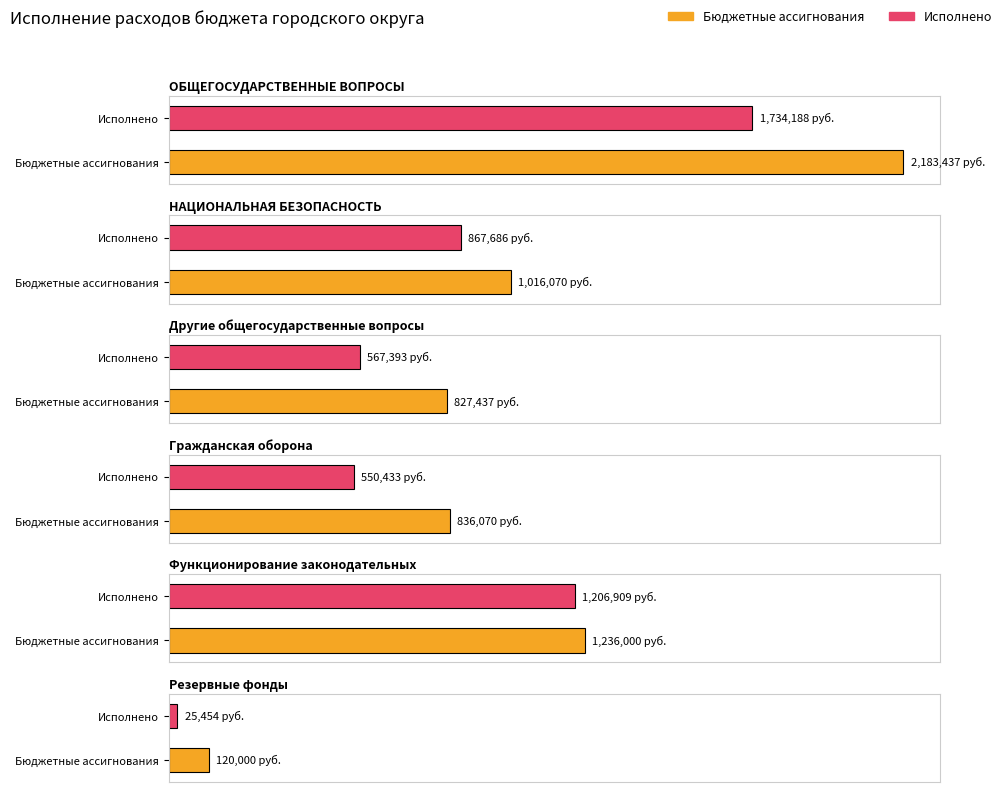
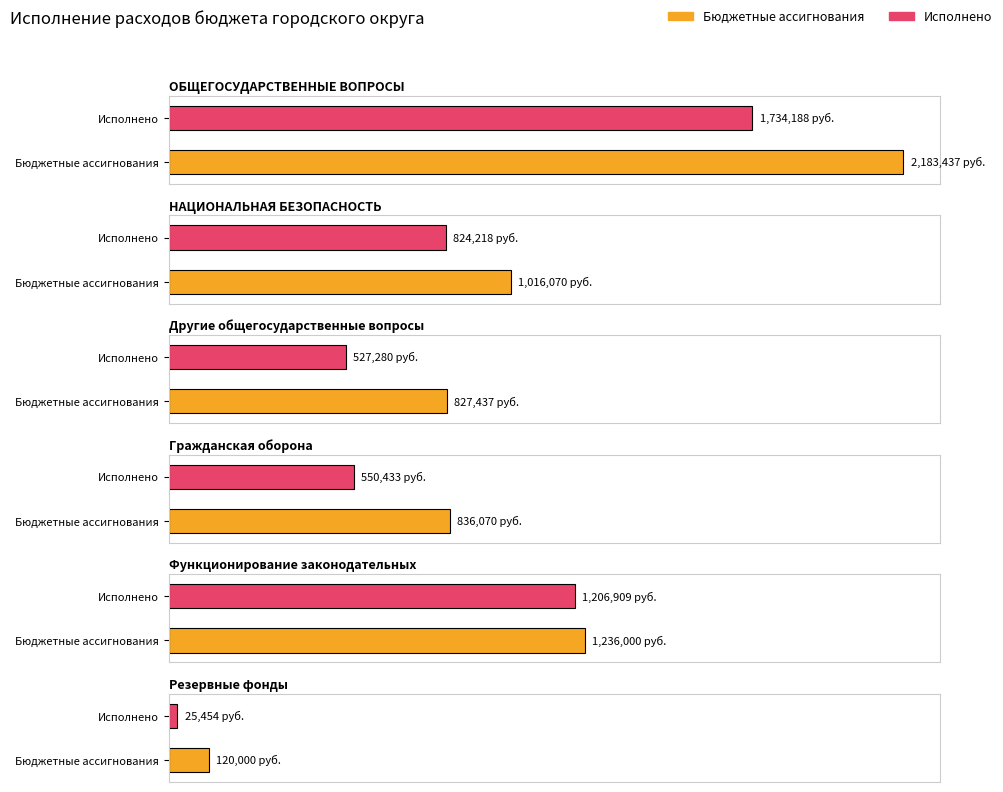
НАЦИОНАЛЬНАЯ БЕЗОПАСНОСТЬ, Исполнено: 867,686 -> 824,218
Другие общегосударственные вопросы, Исполнено: 567,393 -> 527,280
